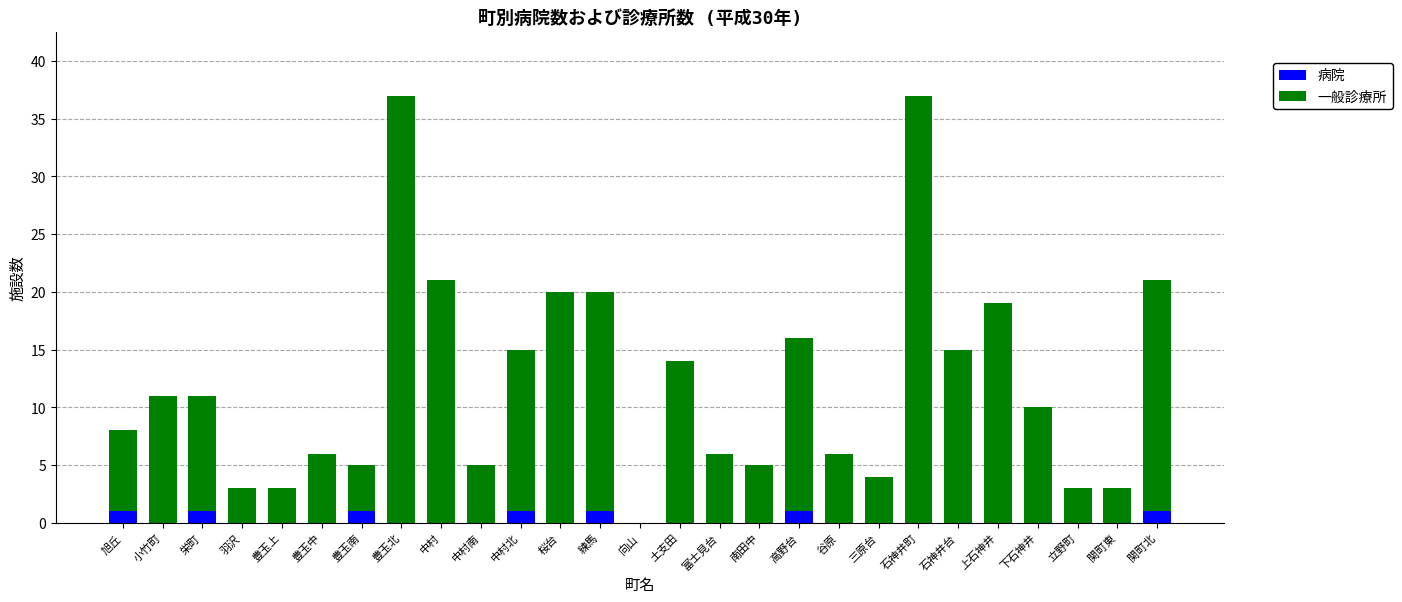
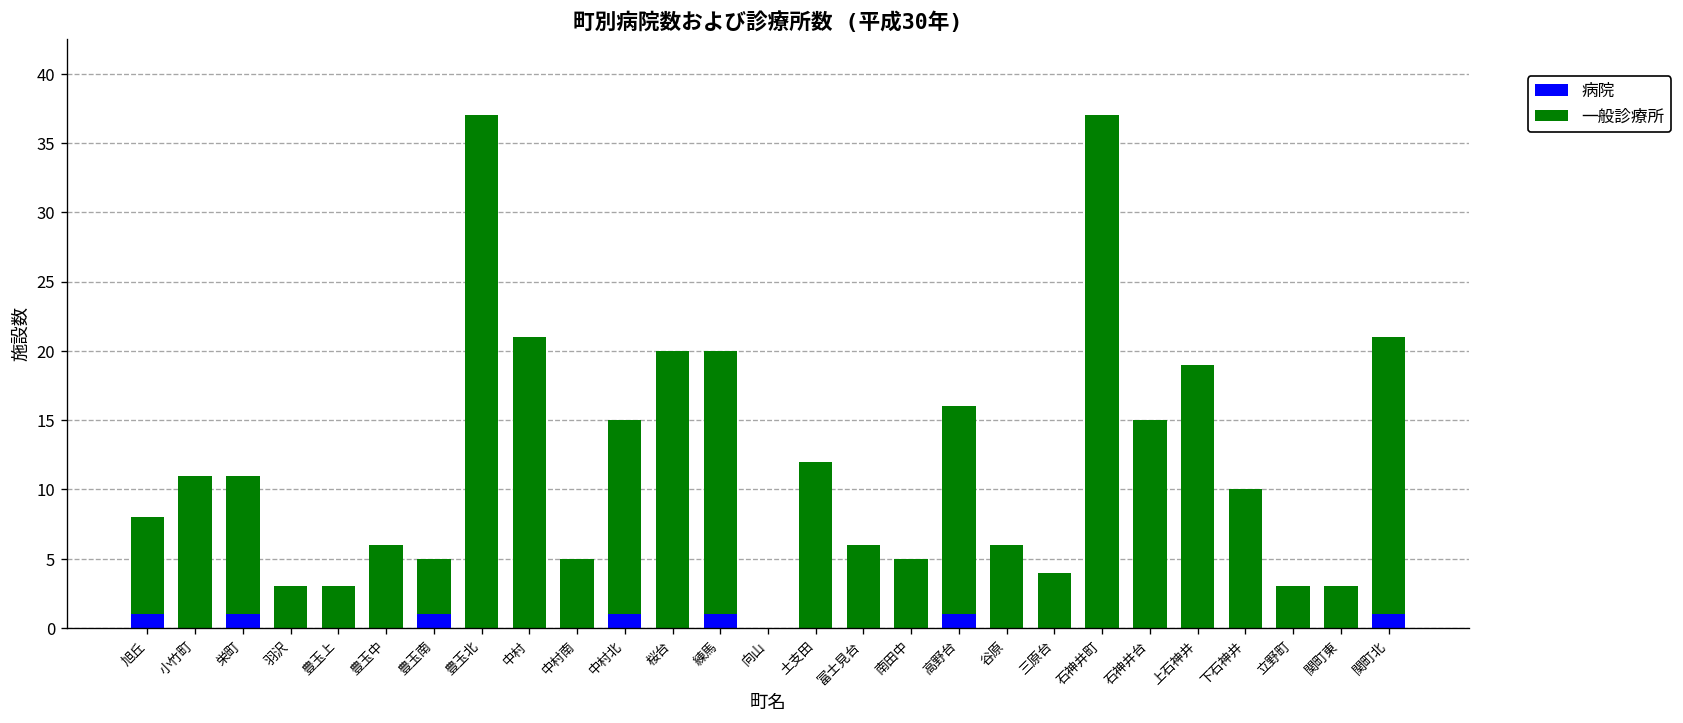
一般診療所, 土支田: 14 -> 12
